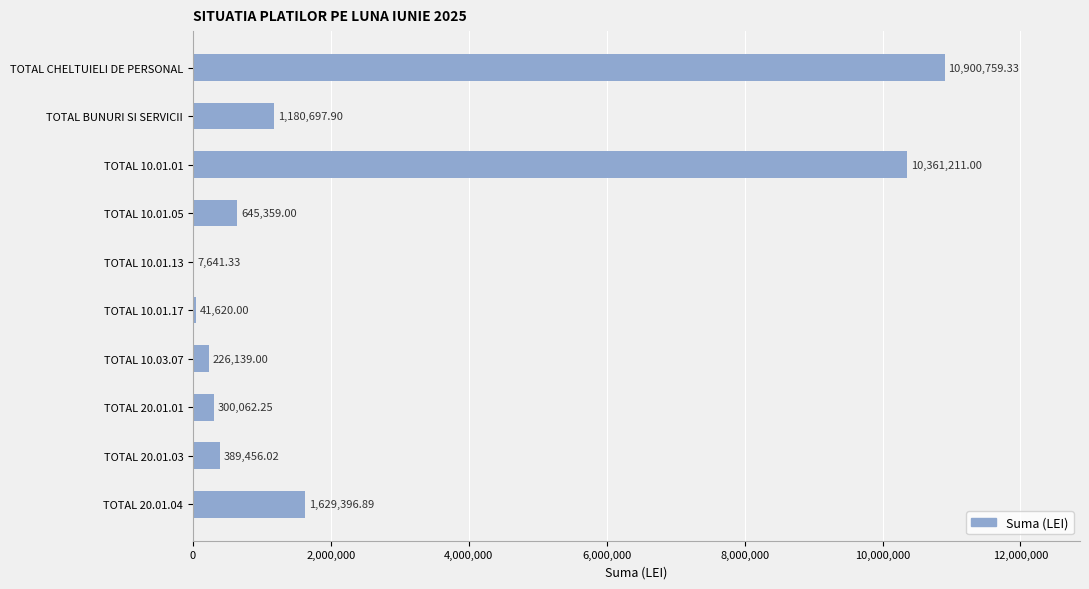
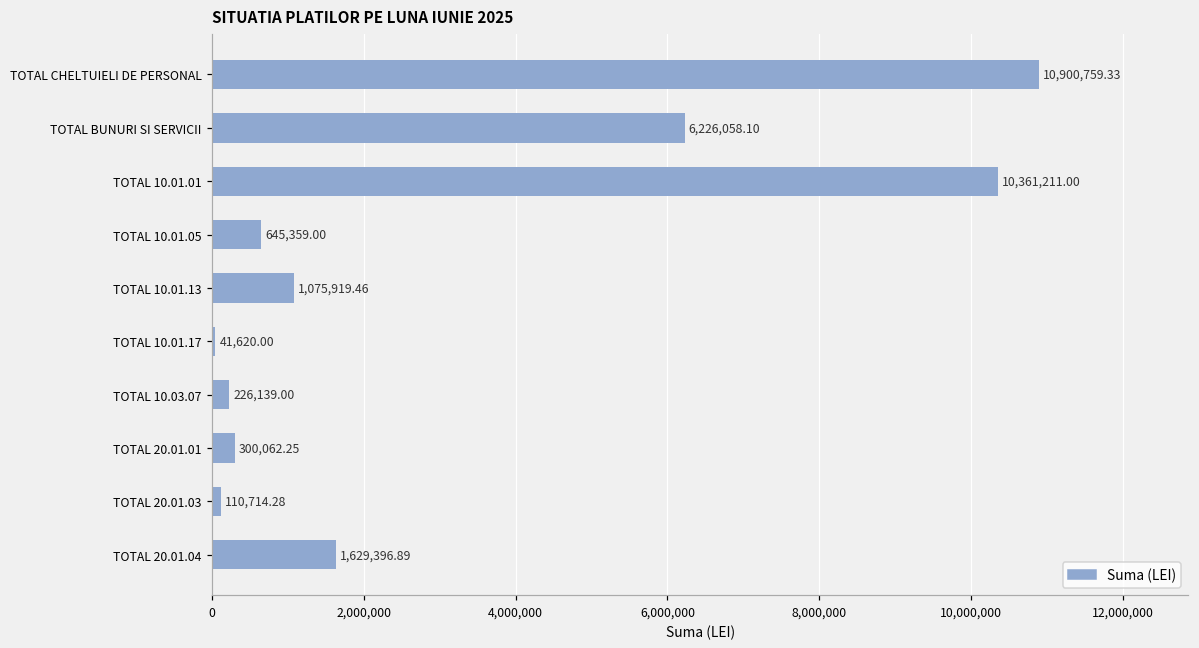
TOTAL BUNURI SI SERVICII: 1,180,697.90 -> 6,226,058.10
TOTAL 10.01.13: 7,641.33 -> 1,075,919.46
TOTAL 20.01.03: 389,456.02 -> 110,714.28
